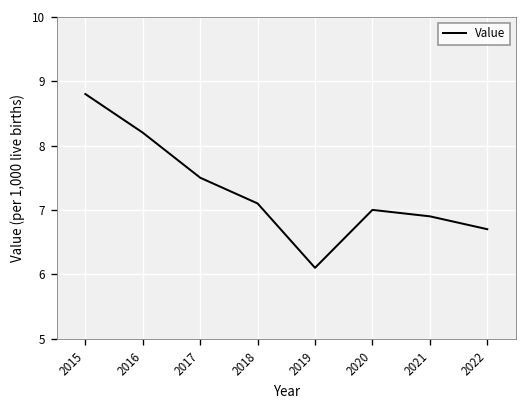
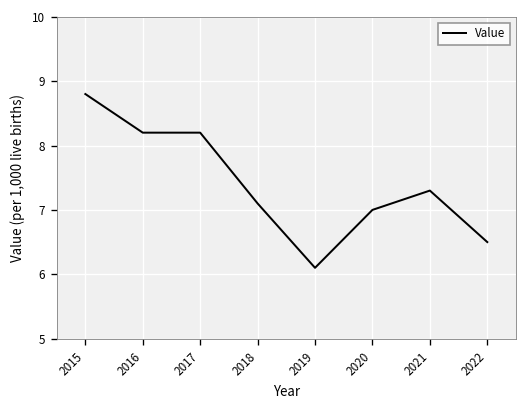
2017: 7.5 -> 8.2
2021: 6.9 -> 7.3
2022: 6.7 -> 6.5
